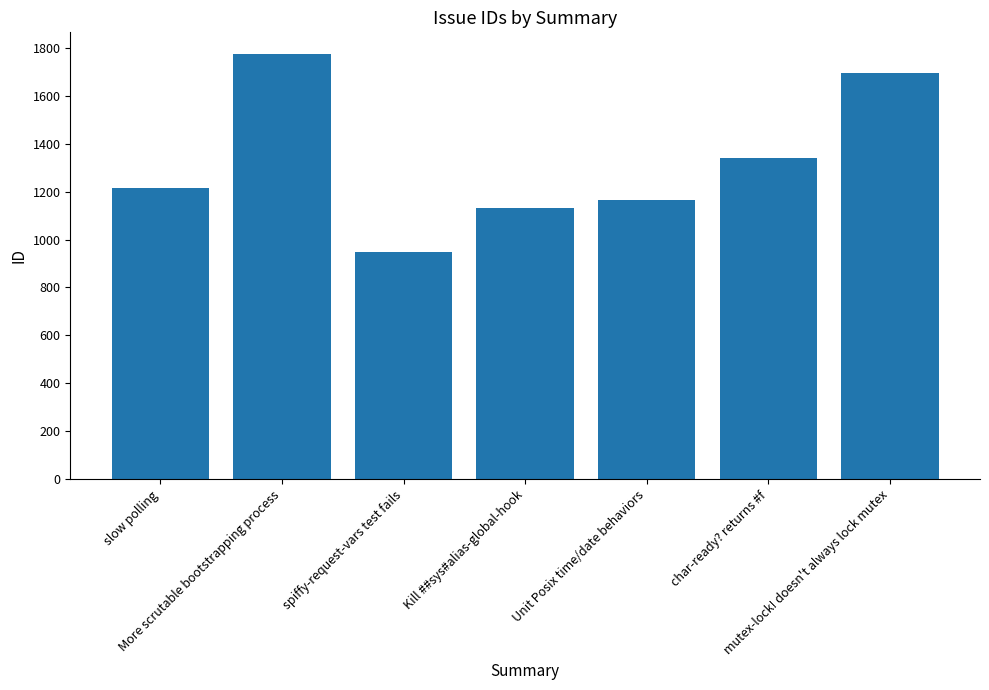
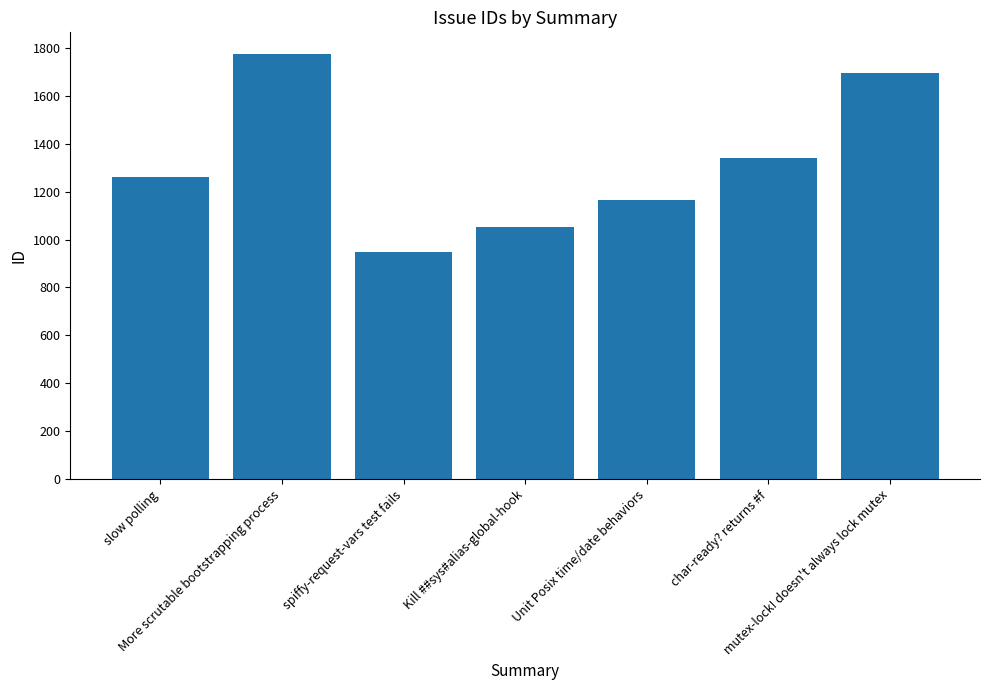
slow polling: 1220 -> 1260
Kill ##sys#alias-global-hook: 1130 -> 1050
